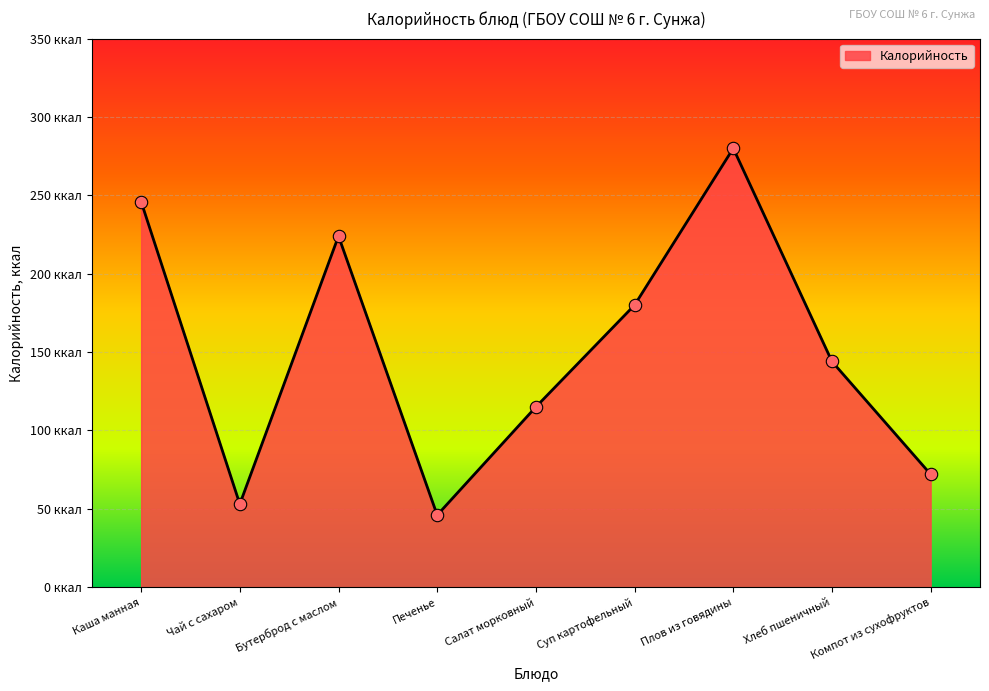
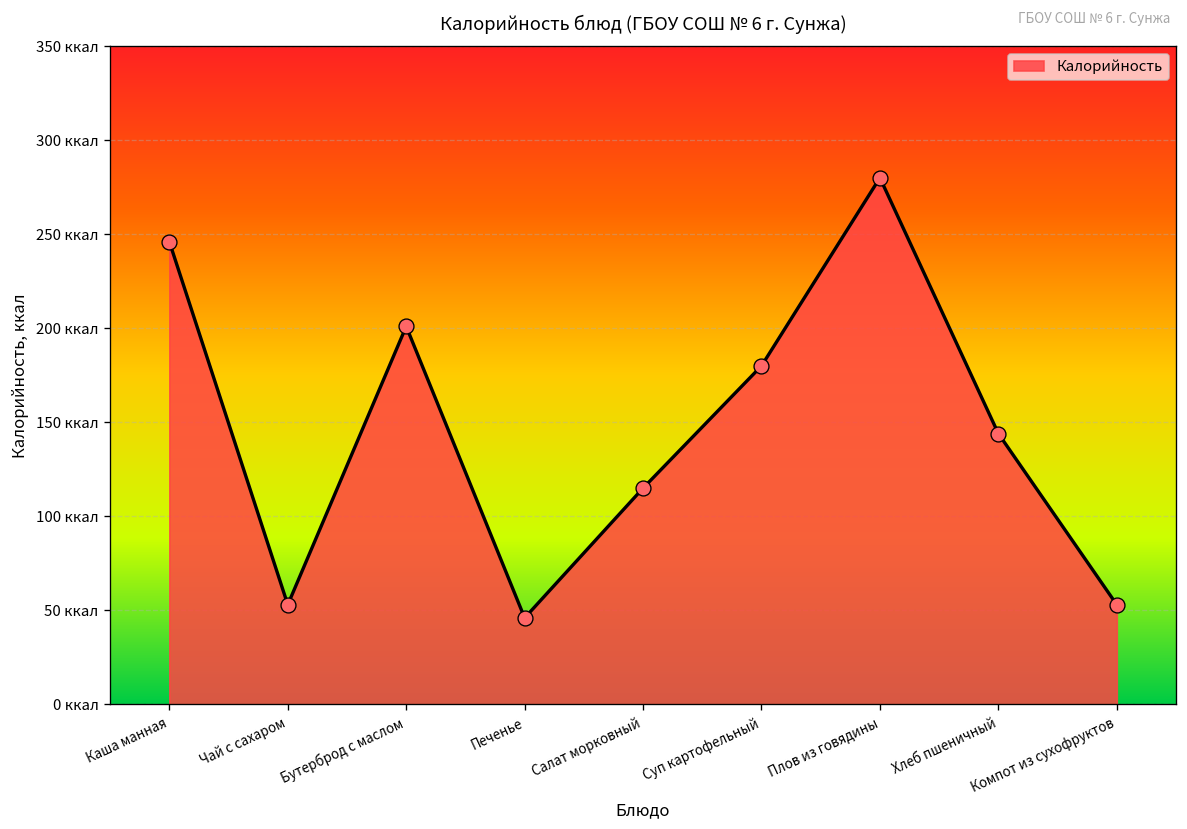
Бутерброд с маслом: 224 ккал -> 201 ккал
Компот из сухофруктов: 72 ккал -> 53 ккал
